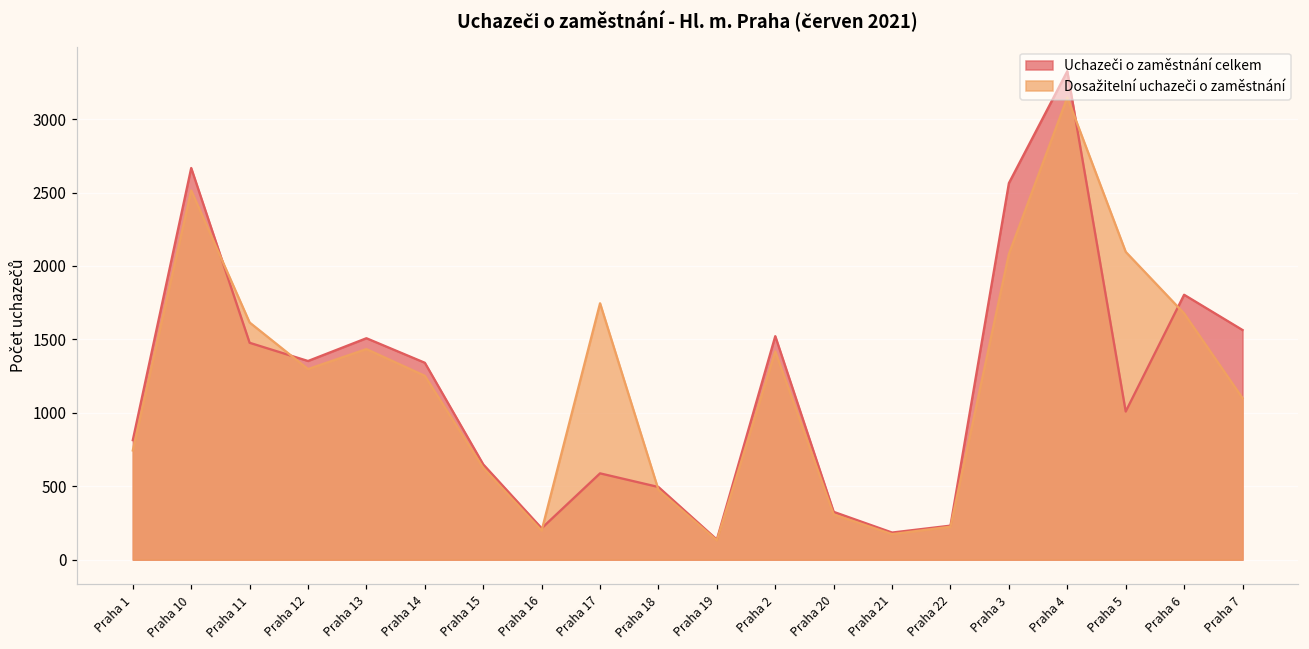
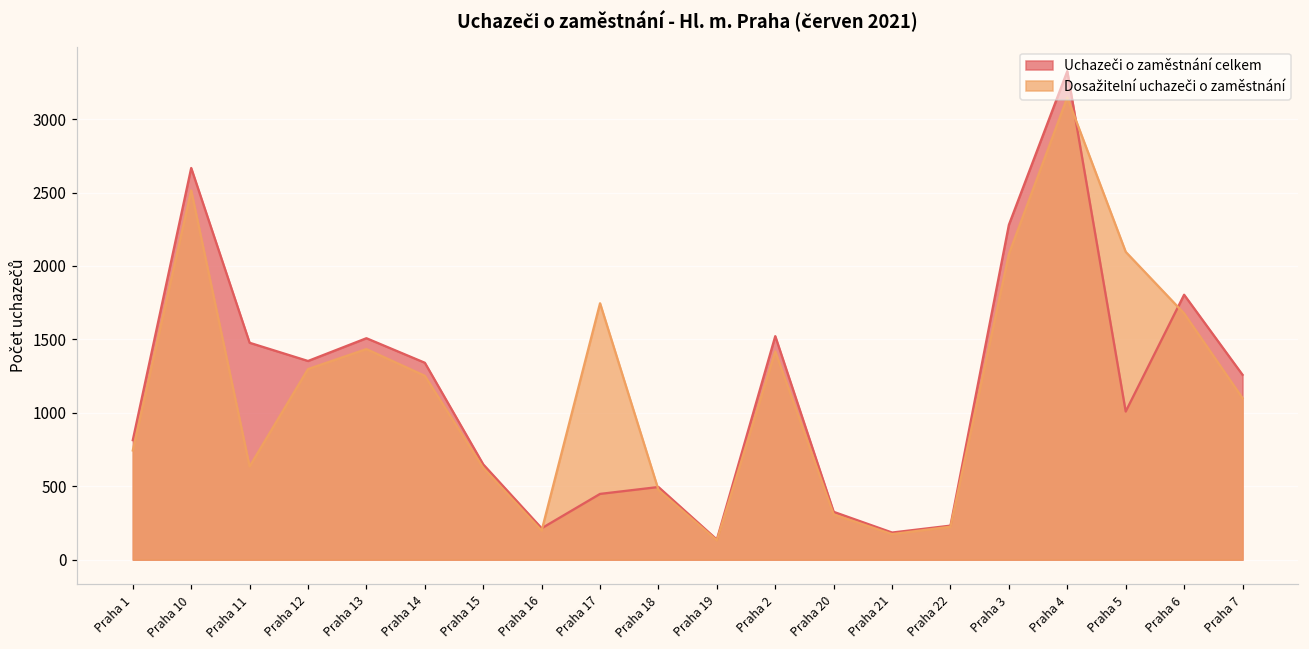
Dosažitelní uchazeči o zaměstnání, Praha 11: 1620 -> 640
Uchazeči o zaměstnání celkem, Praha 17: 590 -> 450
Uchazeči o zaměstnání celkem, Praha 3: 2560 -> 2280
Uchazeči o zaměstnání celkem, Praha 7: 1560 -> 1260
